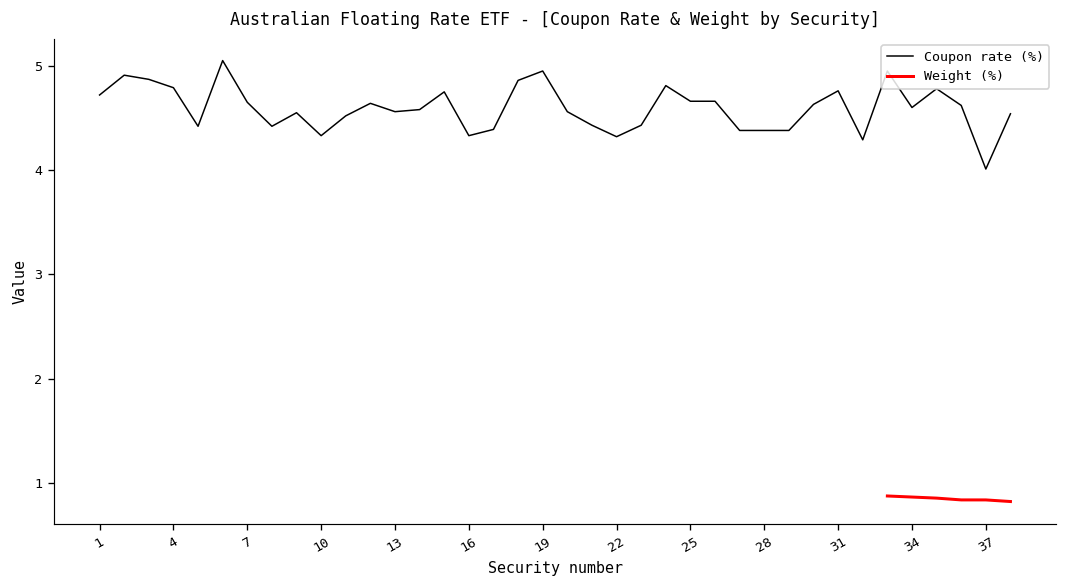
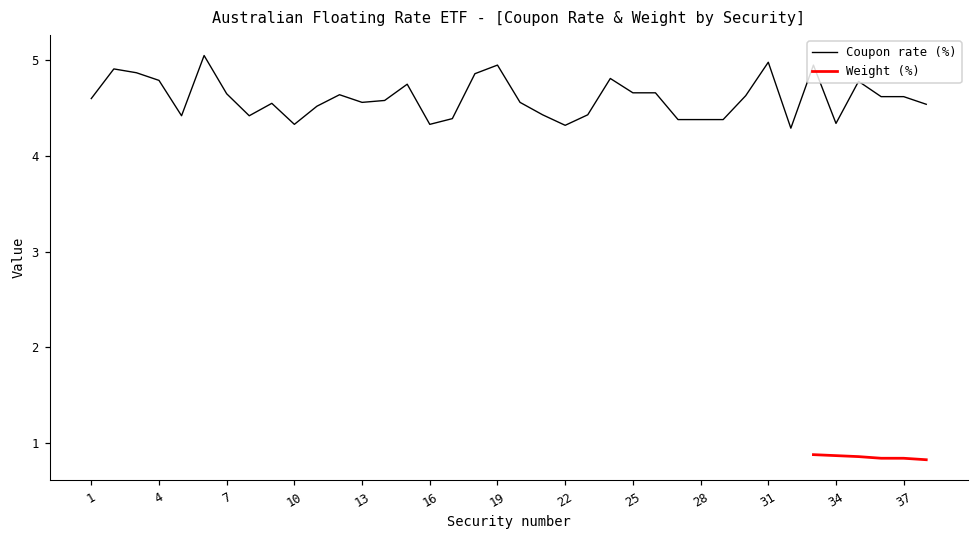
Coupon rate (%), 1: 4.7 -> 4.6
Coupon rate (%), 31: 4.8 -> 5.0
Coupon rate (%), 34: 4.6 -> 4.3
Coupon rate (%), 37: 4.0 -> 4.6
